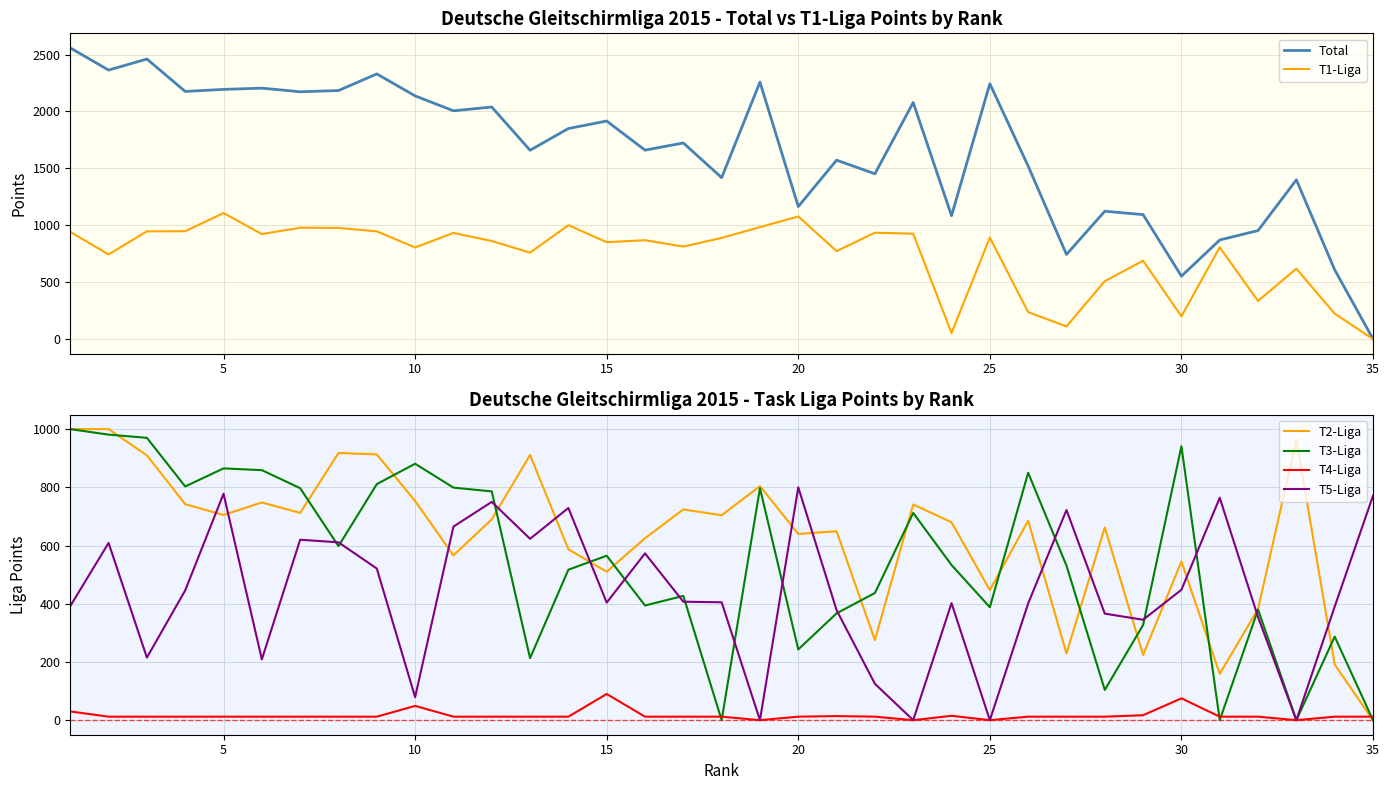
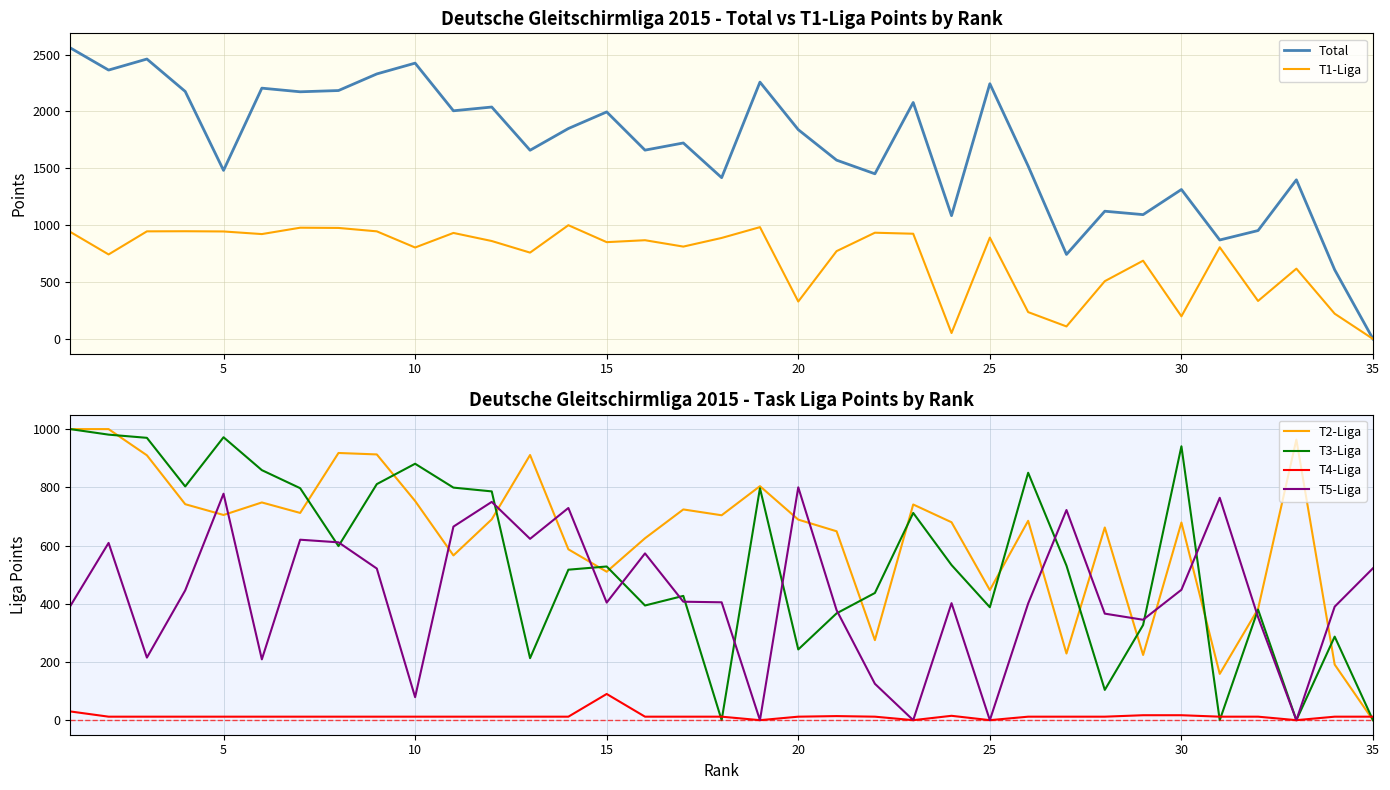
Deutsche Gleitschirmliga 2015 - Total vs T1-Liga Points by Rank, Total, 5: 2190 -> 1480
Deutsche Gleitschirmliga 2015 - Total vs T1-Liga Points by Rank, T1-Liga, 5: 1110 -> 950
Deutsche Gleitschirmliga 2015 - Total vs T1-Liga Points by Rank, Total, 10: 2140 -> 2430
Deutsche Gleitschirmliga 2015 - Total vs T1-Liga Points by Rank, Total, 15: 1920 -> 2000
Deutsche Gleitschirmliga 2015 - Total vs T1-Liga Points by Rank, Total, 20: 1160 -> 1840
Deutsche Gleitschirmliga 2015 - Total vs T1-Liga Points by Rank, T1-Liga, 20: 1080 -> 330
Deutsche Gleitschirmliga 2015 - Total vs T1-Liga Points by Rank, Total, 30: 550 -> 1310
Deutsche Gleitschirmliga 2015 - Task Liga Points by Rank, T3-Liga, 5: 870 -> 970
Deutsche Gleitschirmliga 2015 - Task Liga Points by Rank, T4-Liga, 10: 50 -> 10
Deutsche Gleitschirmliga 2015 - Task Liga Points by Rank, T3-Liga, 15: 570 -> 530
Deutsche Gleitschirmliga 2015 - Task Liga Points by Rank, T2-Liga, 20: 640 -> 690
Deutsche Gleitschirmliga 2015 - Task Liga Points by Rank, T2-Liga, 30: 550 -> 680
Deutsche Gleitschirmliga 2015 - Task Liga Points by Rank, T4-Liga, 30: 80 -> 20
Deutsche Gleitschirmliga 2015 - Task Liga Points by Rank, T5-Liga, 35: 770 -> 520
